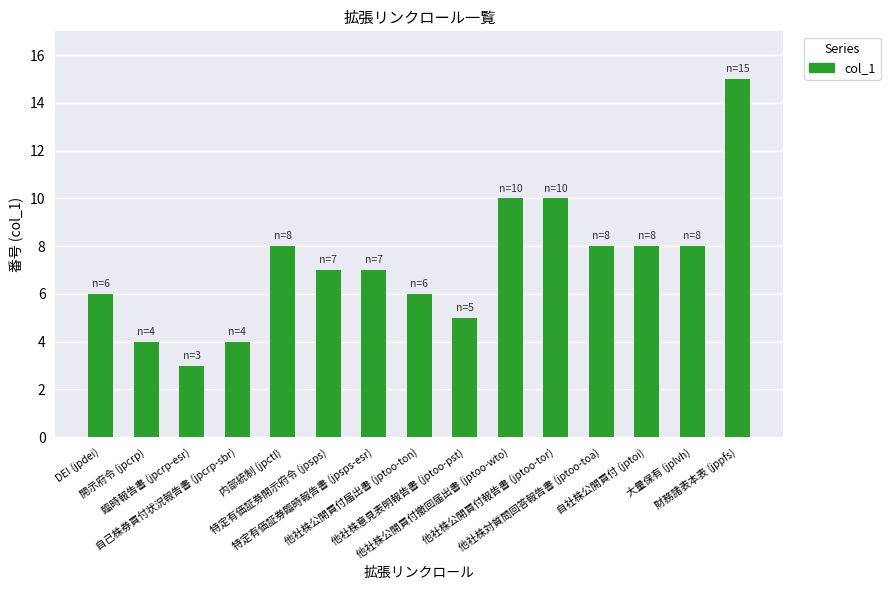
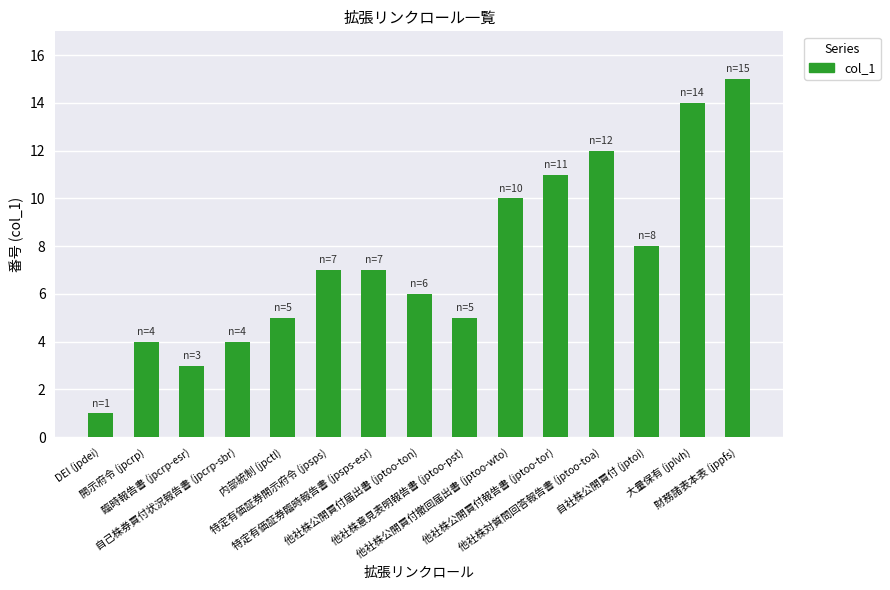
DEI (jpdei): 6 -> 1
内部統制 (jpctl): 8 -> 5
他社株公開買付報告書 (jptoo-tor): 10 -> 11
他社株対質問回答報告書 (jptoo-toa): 8 -> 12
大量保有 (jplvh): 8 -> 14
